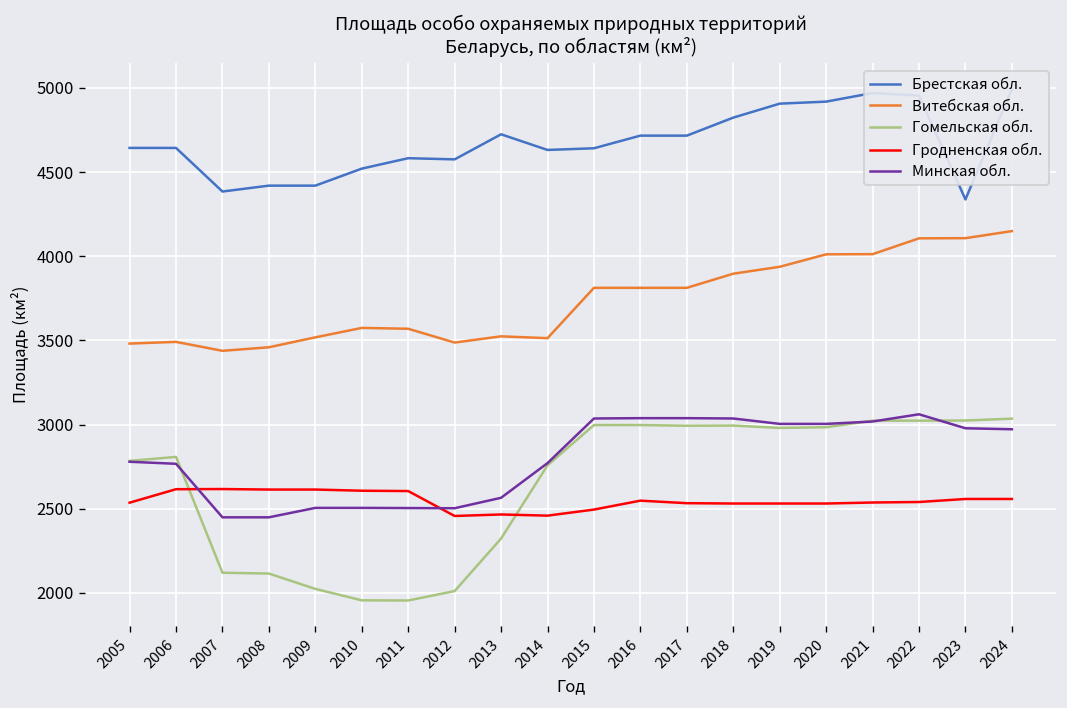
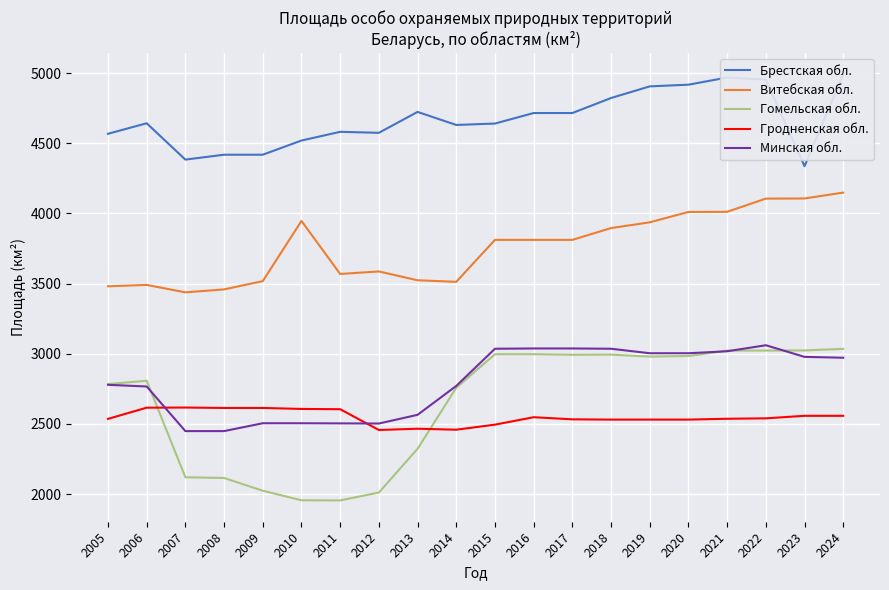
Брестская обл., 2005: 4640 -> 4570
Витебская обл., 2010: 3570 -> 3950
Витебская обл., 2012: 3490 -> 3590
